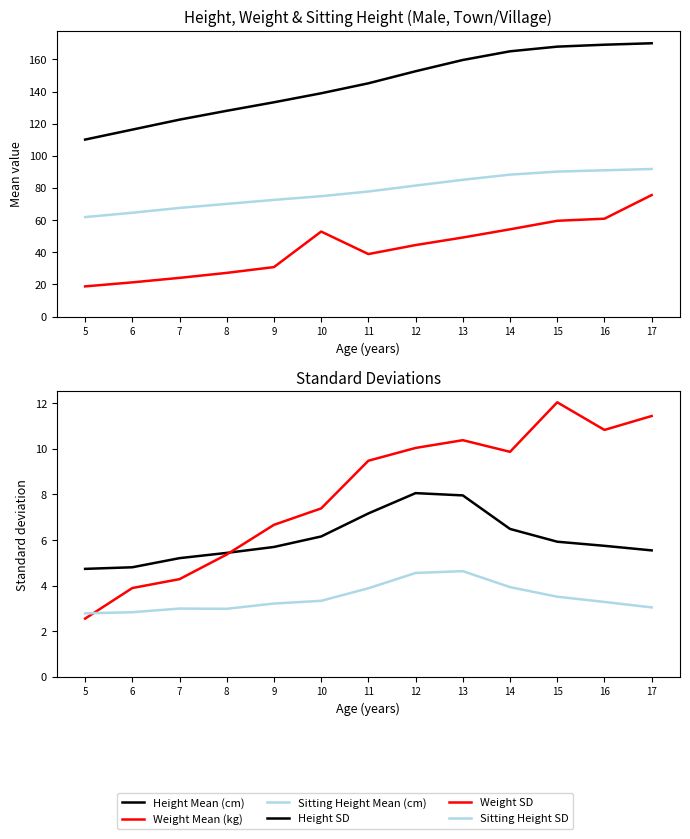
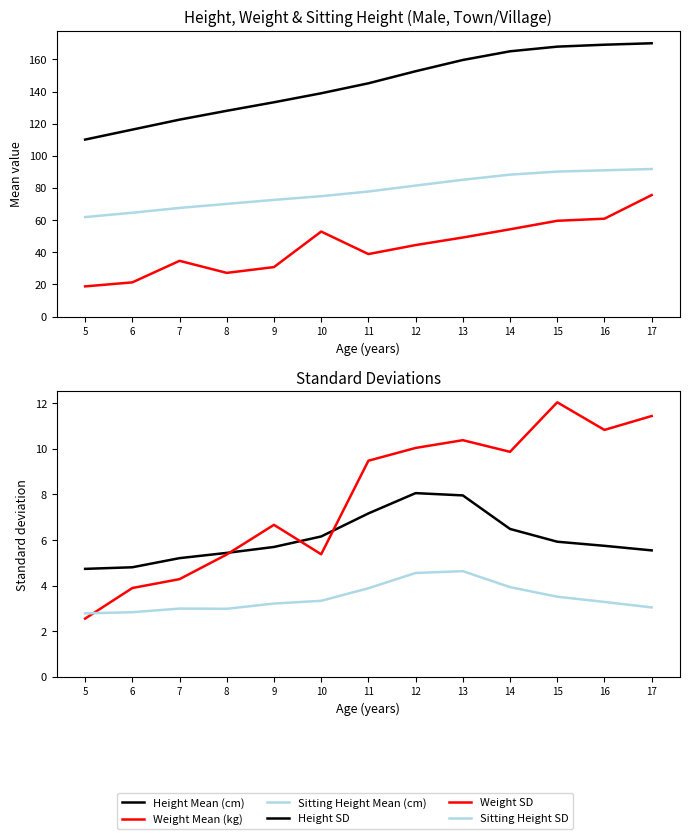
Height, Weight & Sitting Height (Male, Town/Village), Weight Mean (kg), 7: 24 -> 35
Standard Deviations, Weight SD, 10: 7.4 -> 5.4
